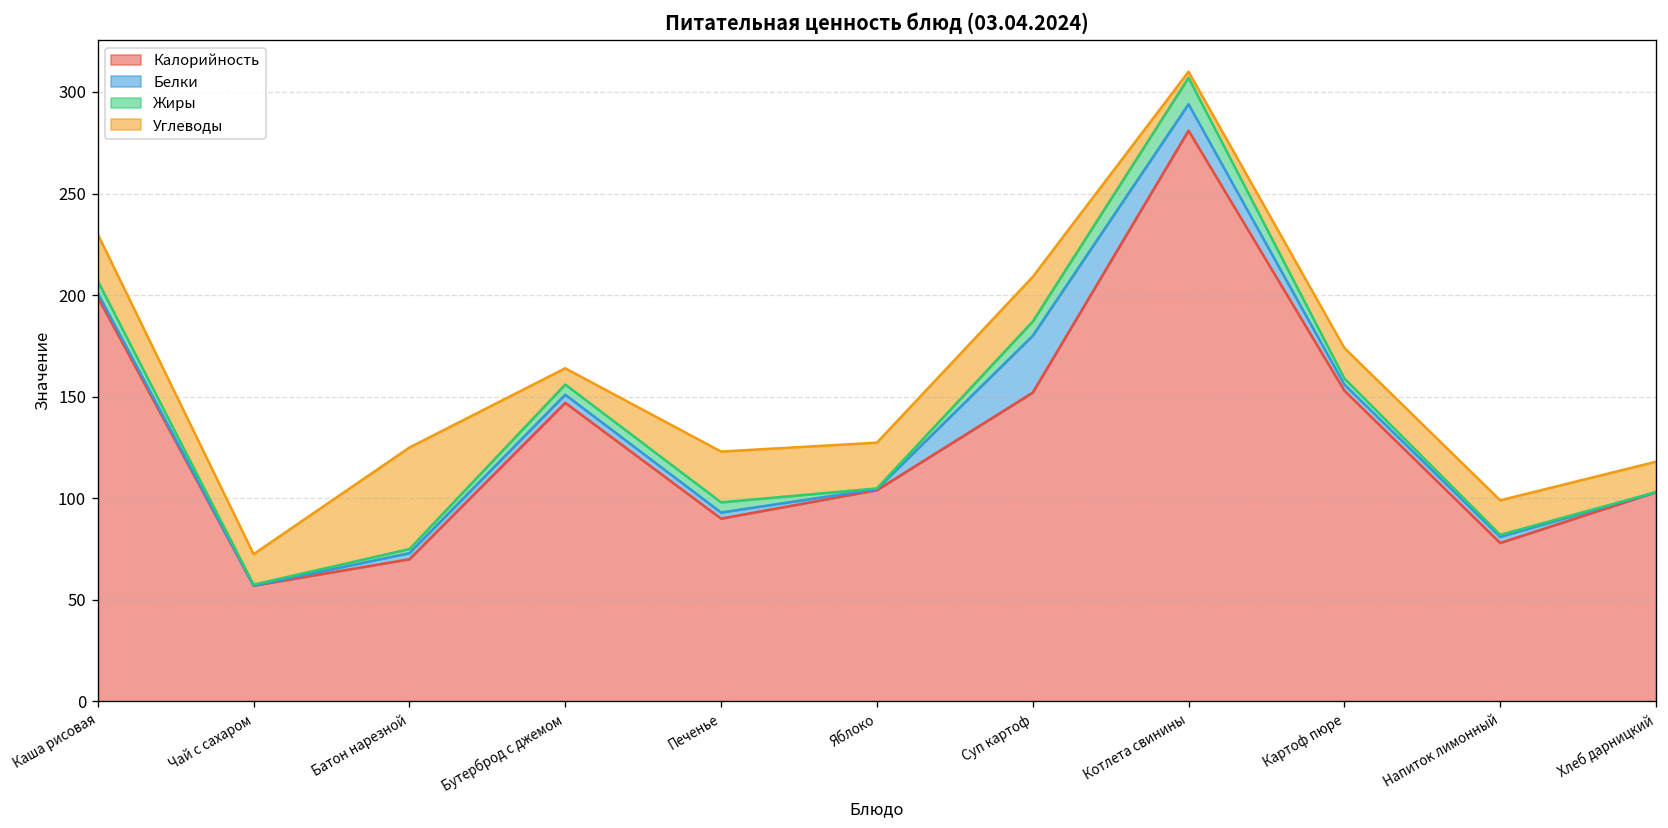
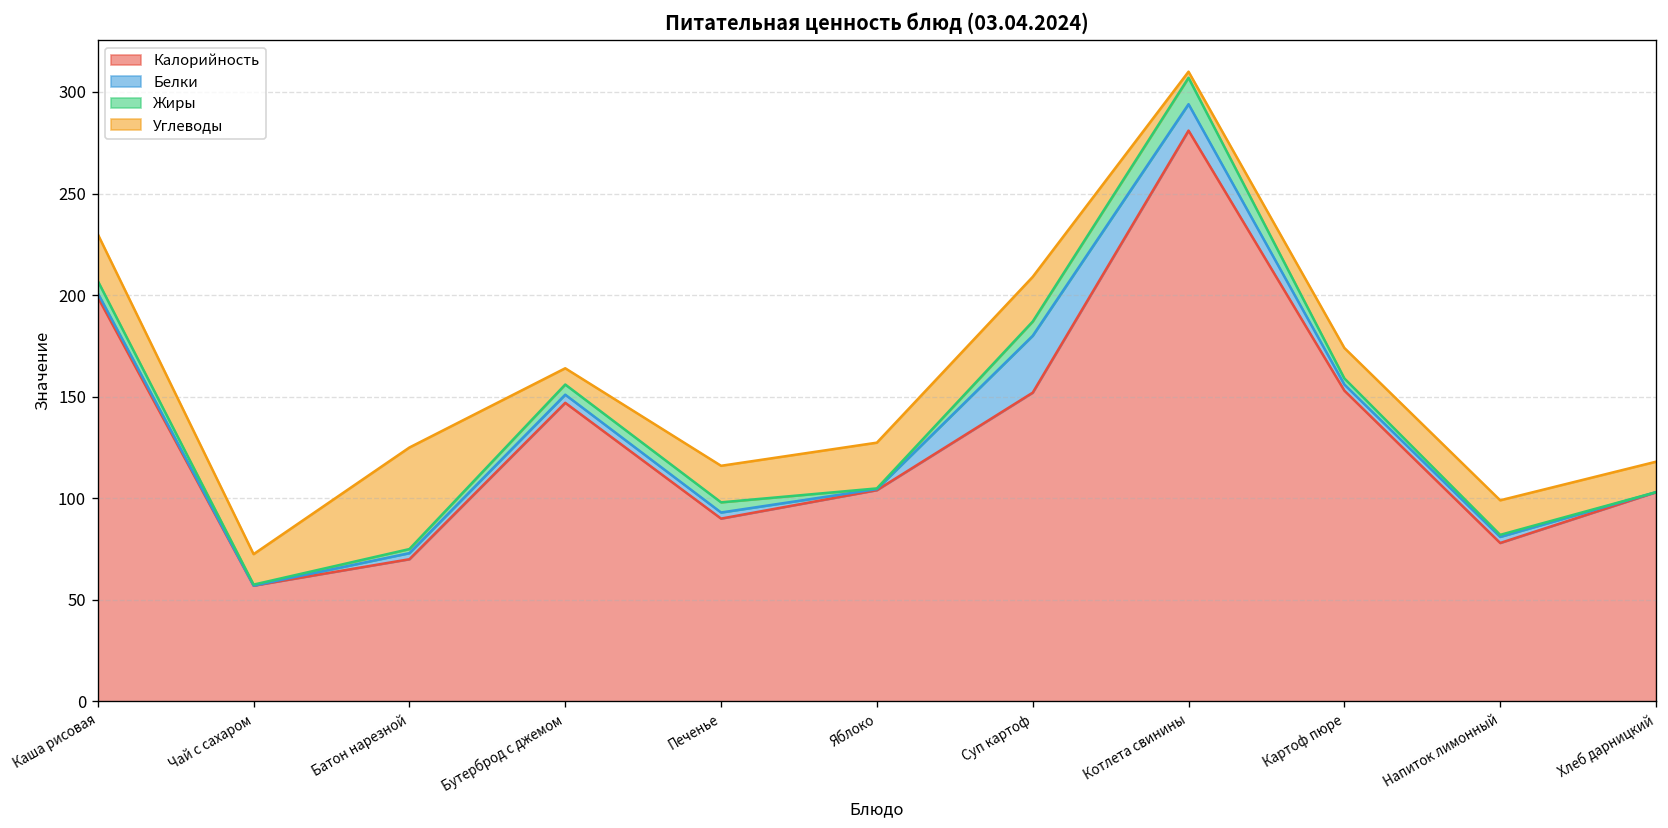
Углеводы, Печенье: 25 -> 18
